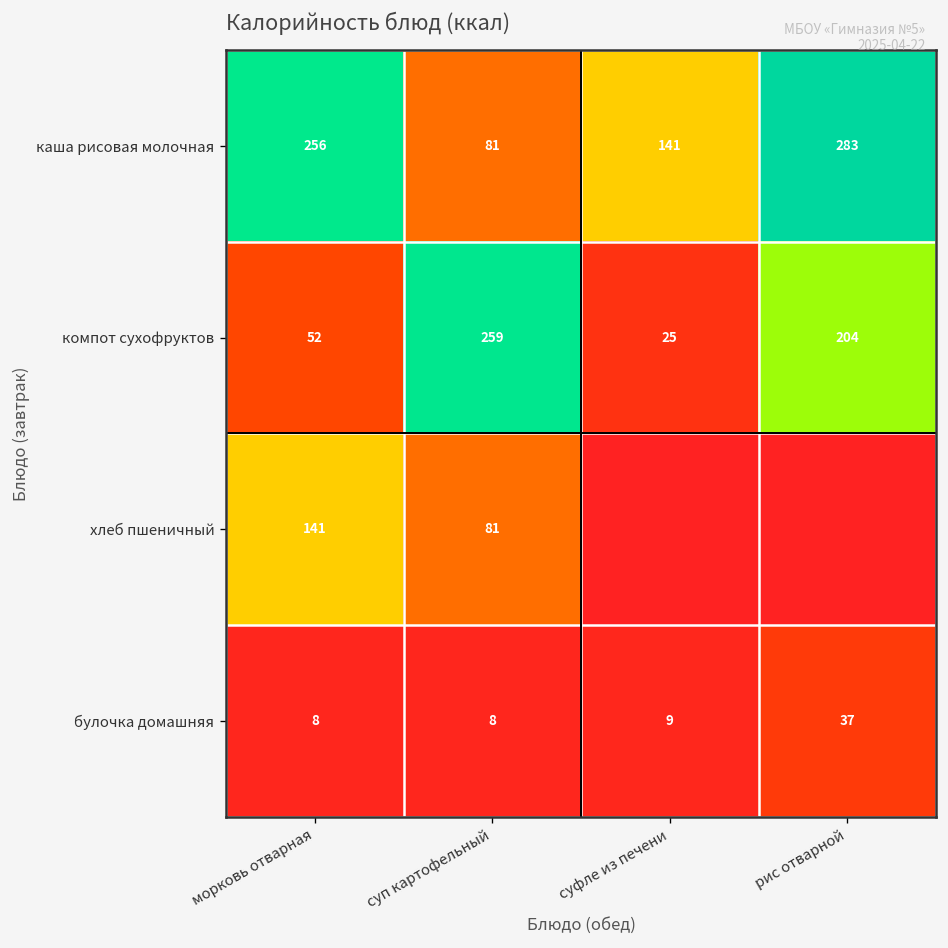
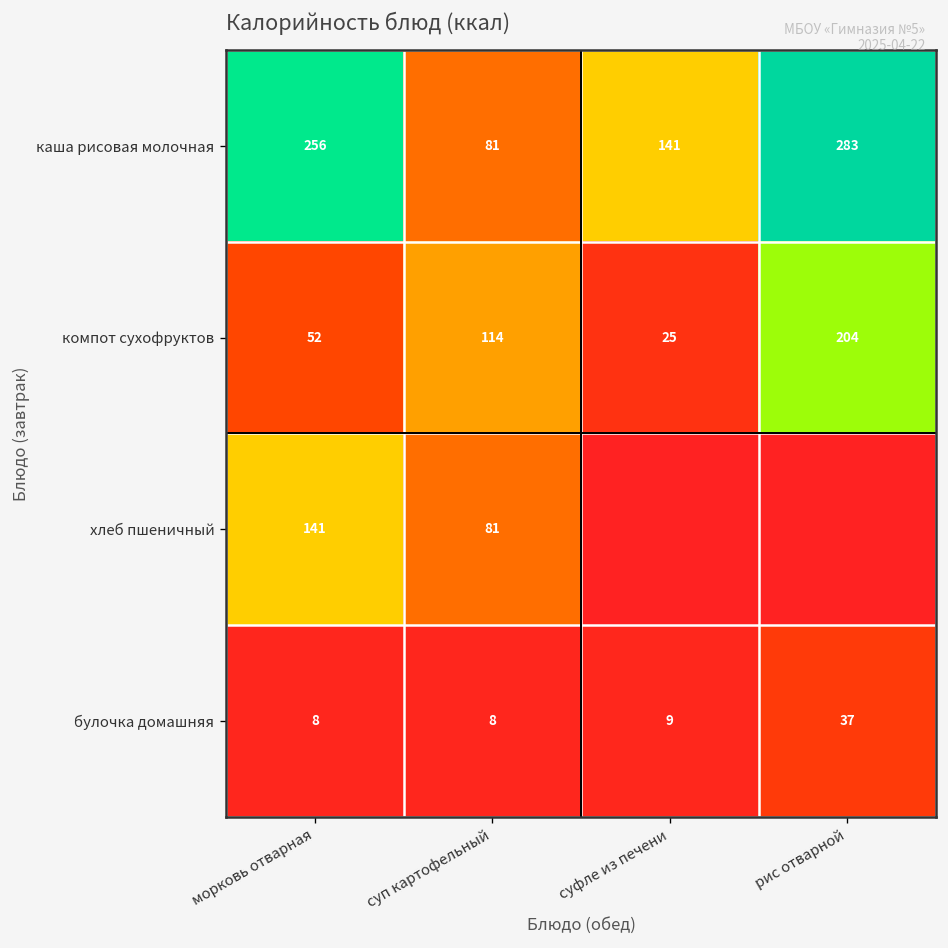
компот сухофруктов, суп картофельный: 259 -> 114
